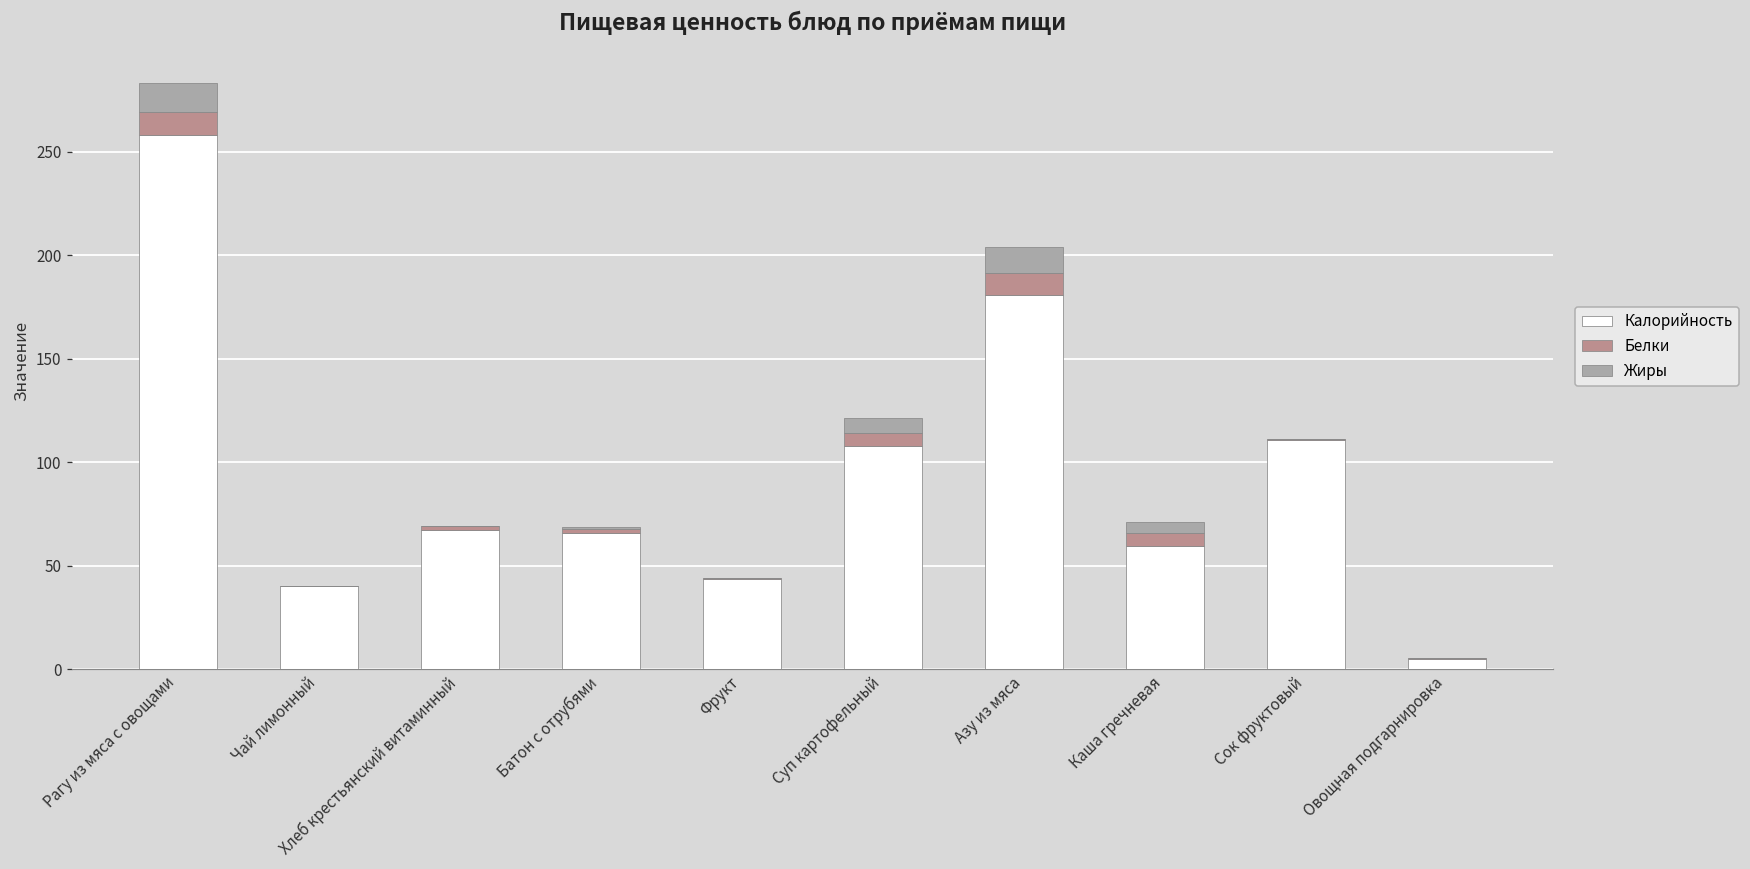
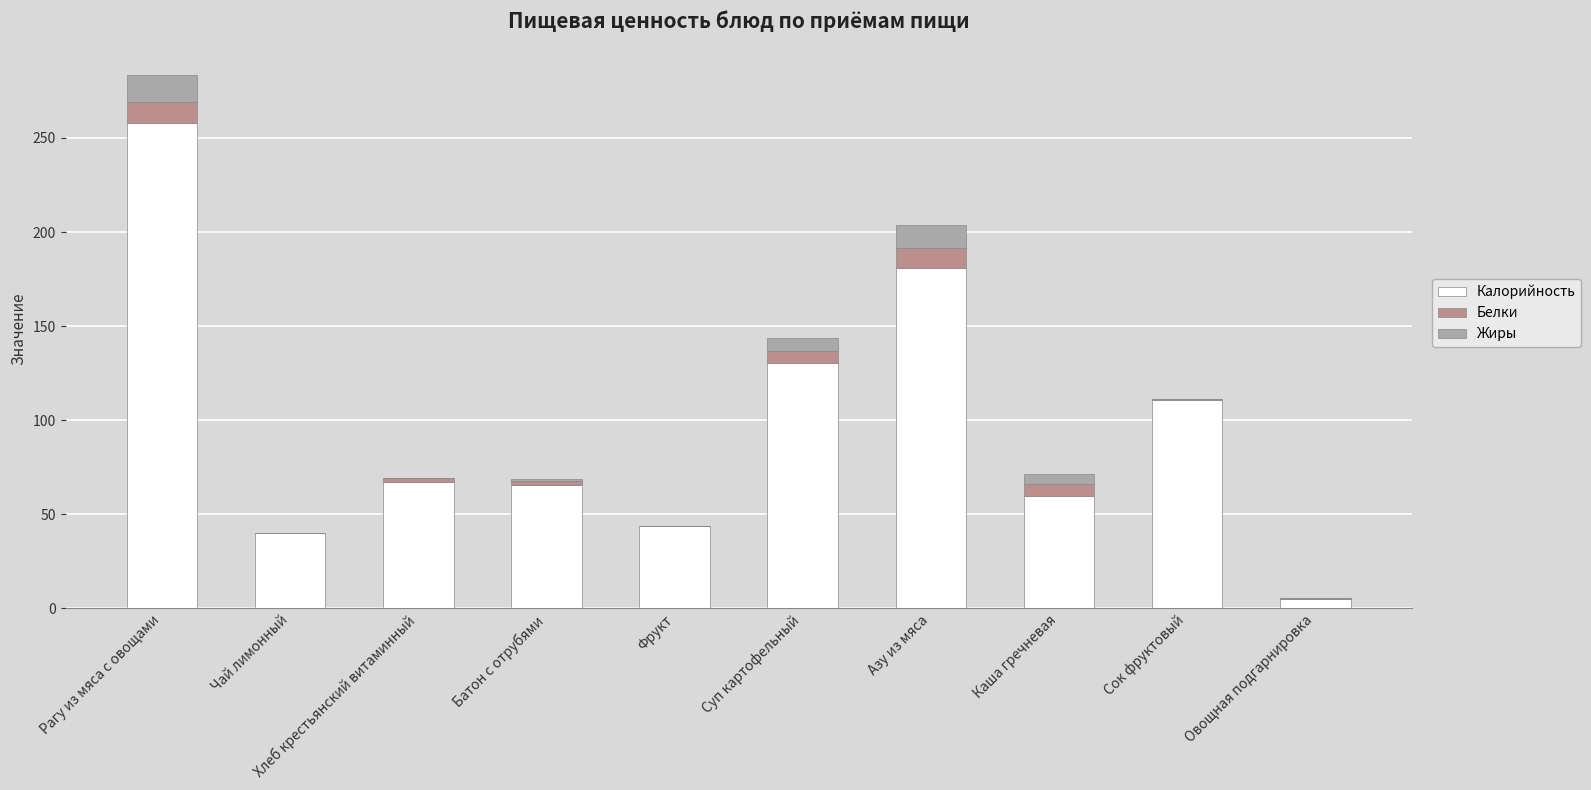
Калорийность, Суп картофельный: 108 -> 131
